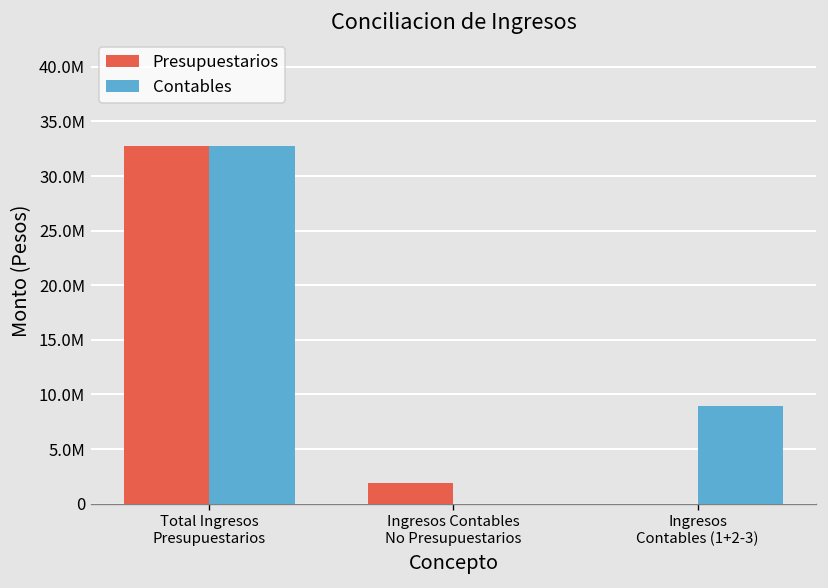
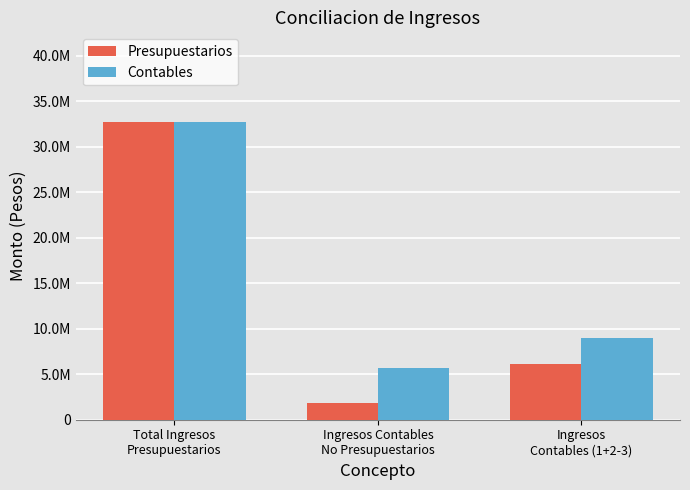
Contables, Ingresos Contables No Presupuestarios: 0 -> 6000000
Presupuestarios, Ingresos Contables (1+2-3): 0 -> 6000000
